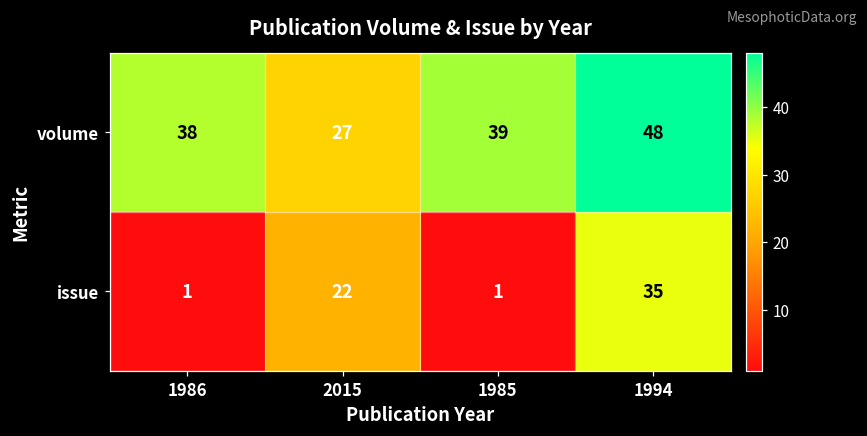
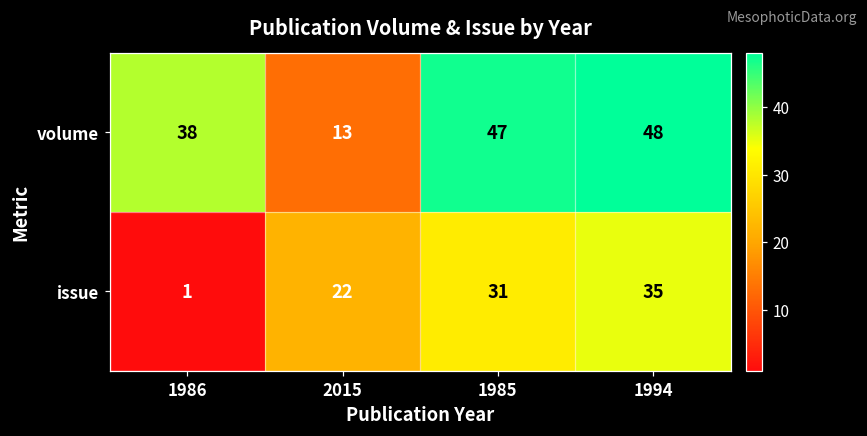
volume, 2015: 27 -> 13
volume, 1985: 39 -> 47
issue, 1985: 1 -> 31
